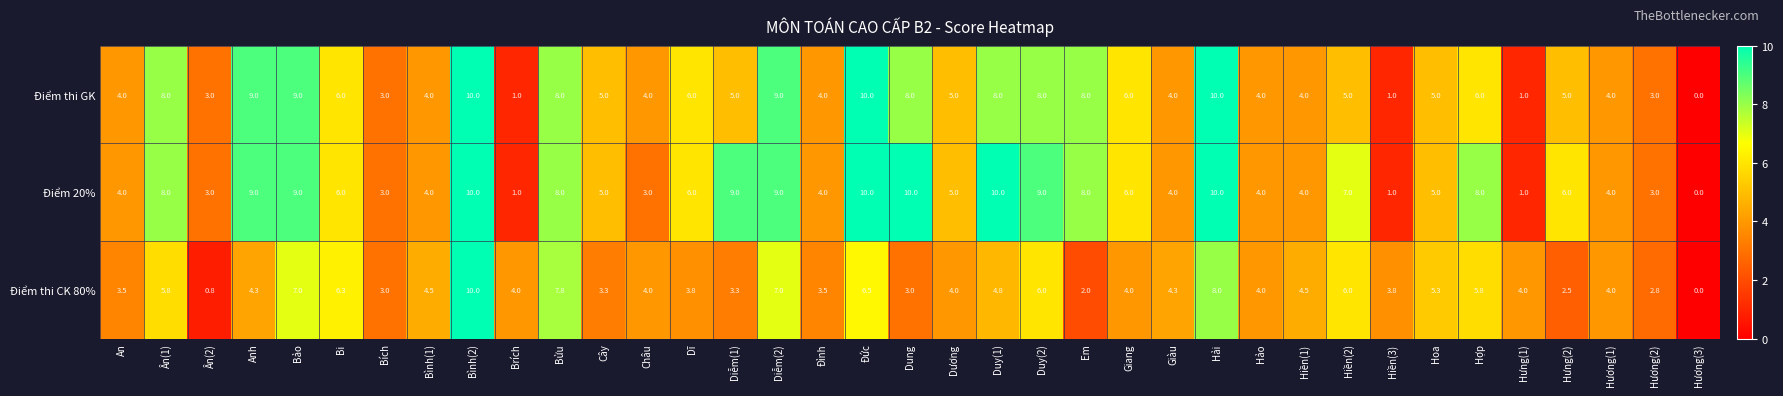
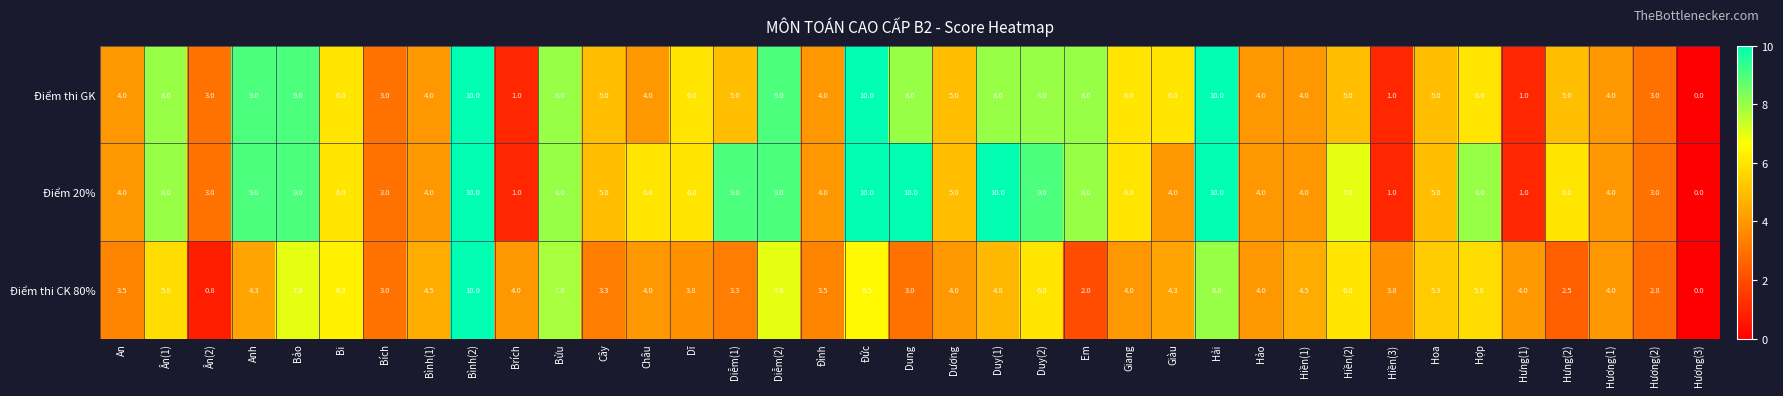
Điểm thi GK, Giàu: 4.0 -> 6.0
Điểm 20%, Châu: 3.0 -> 6.0
